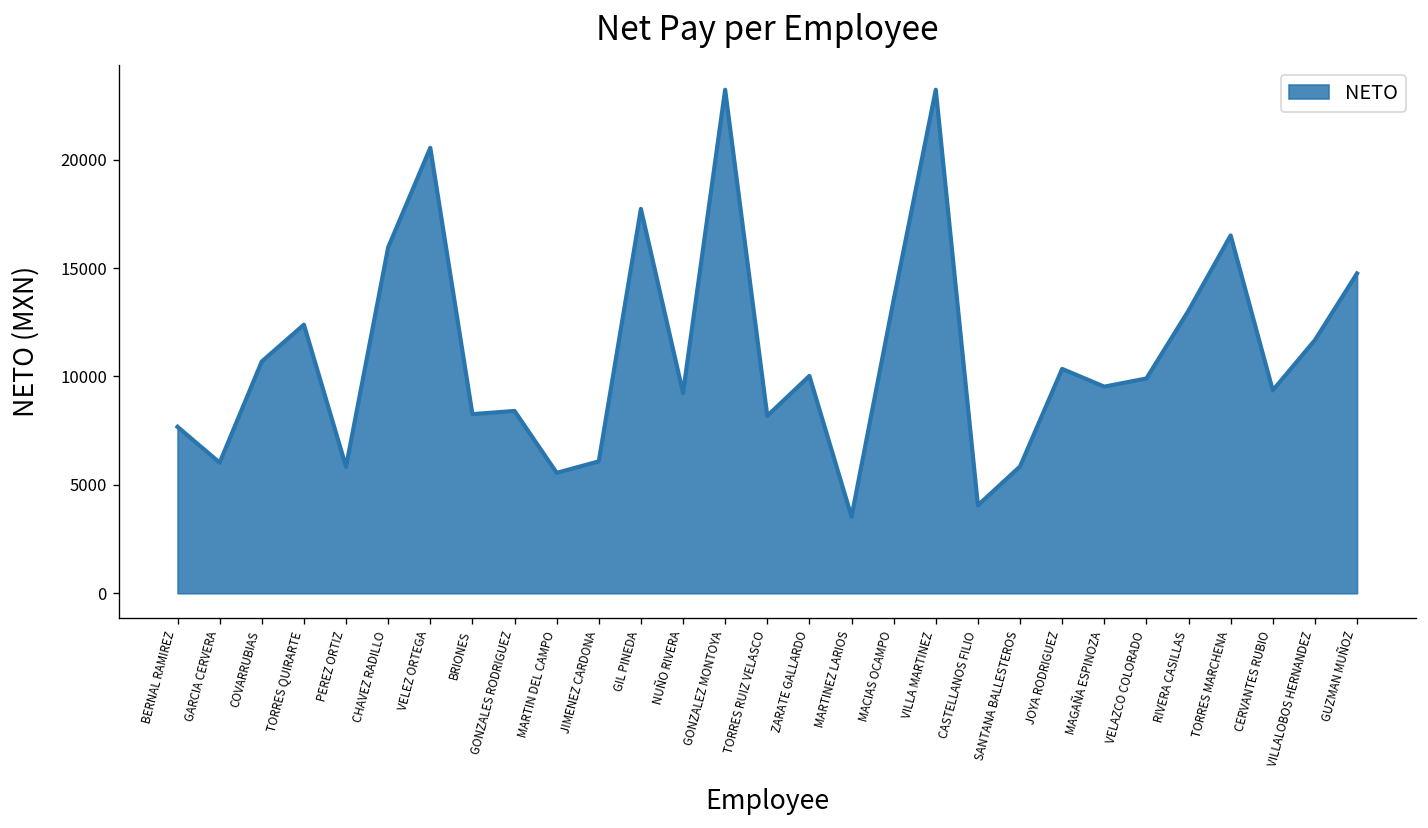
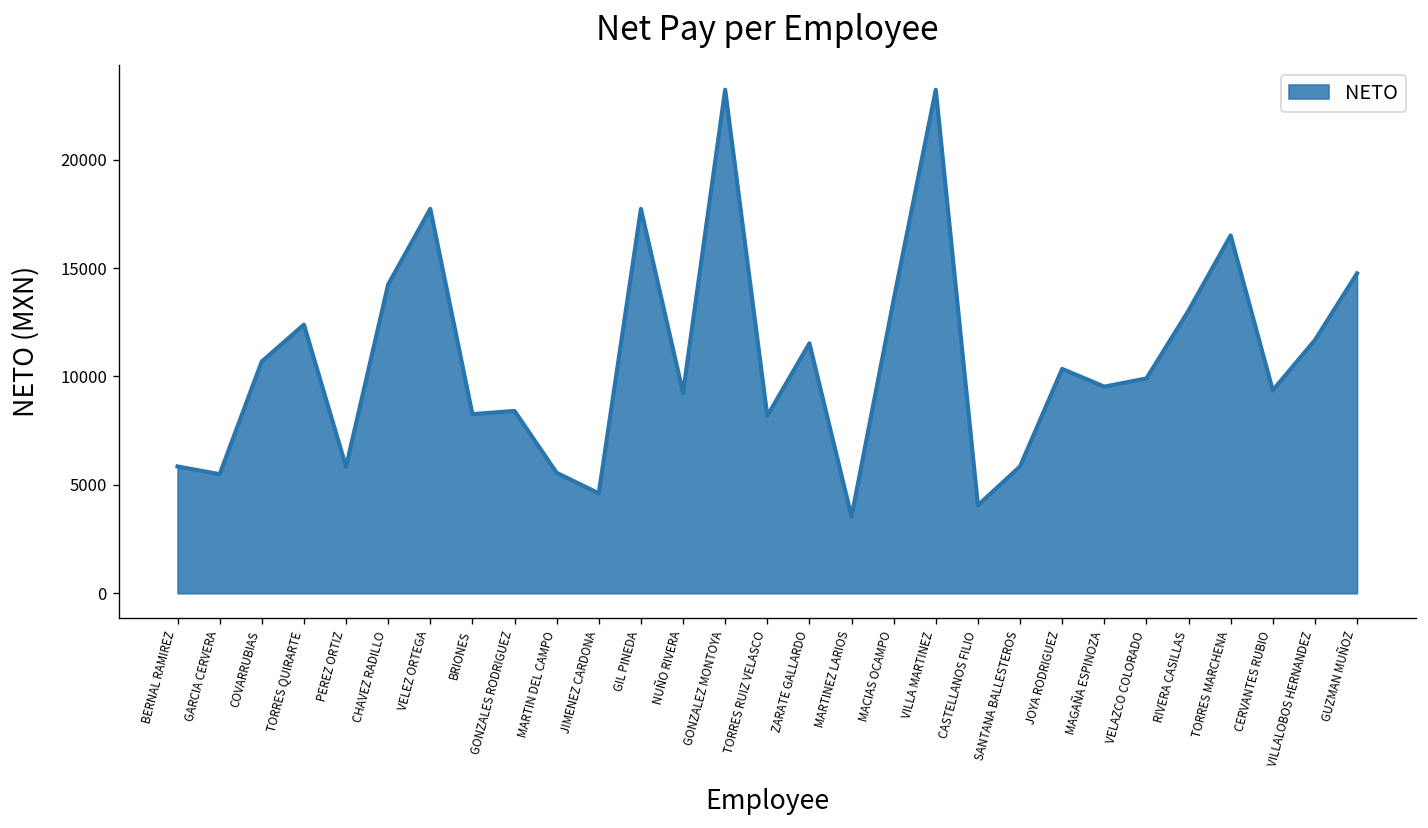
BERNAL RAMIREZ: 7700 -> 5800
GARCIA CERVERA: 6000 -> 5500
CHAVEZ RADILLO: 16000 -> 14200
VELEZ ORTEGA: 20500 -> 17700
JIMENEZ CARDONA: 6100 -> 4600
ZARATE GALLARDO: 10000 -> 11500
